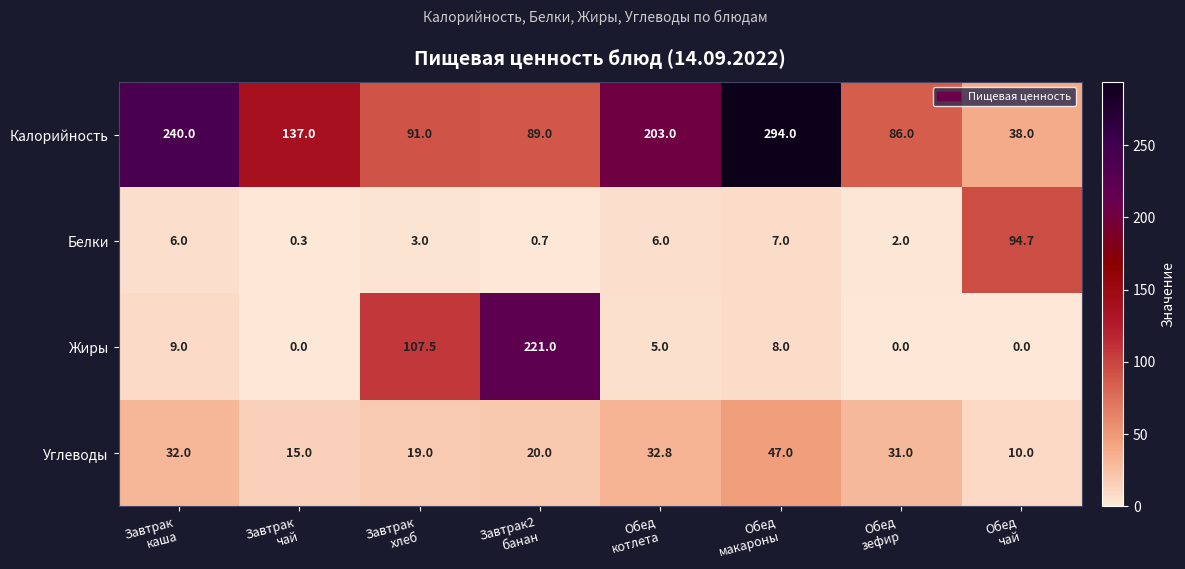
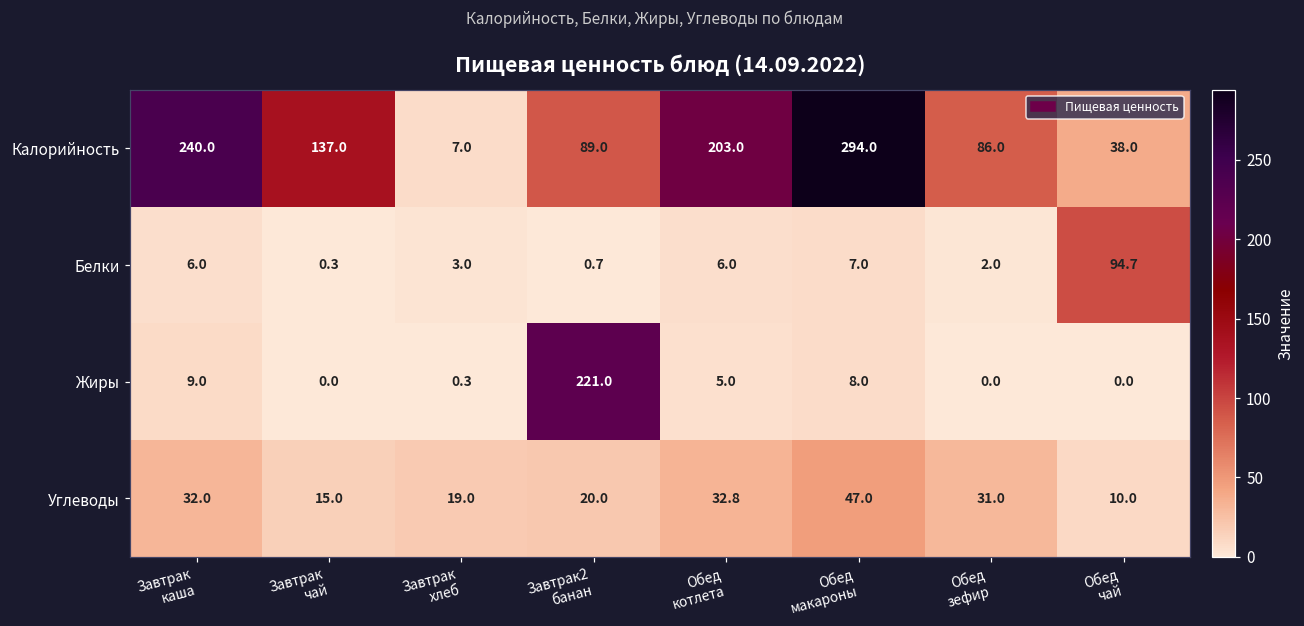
Калорийность, Завтрак хлеб: 91.0 -> 7.0
Жиры, Завтрак хлеб: 107.5 -> 0.3
